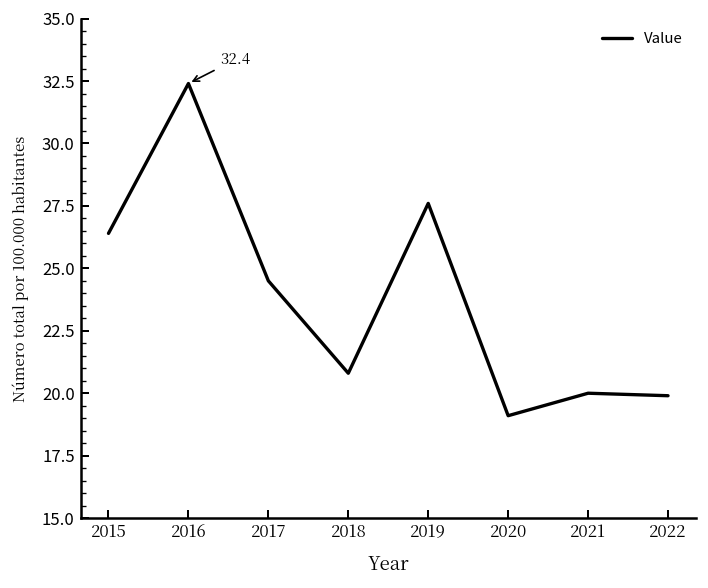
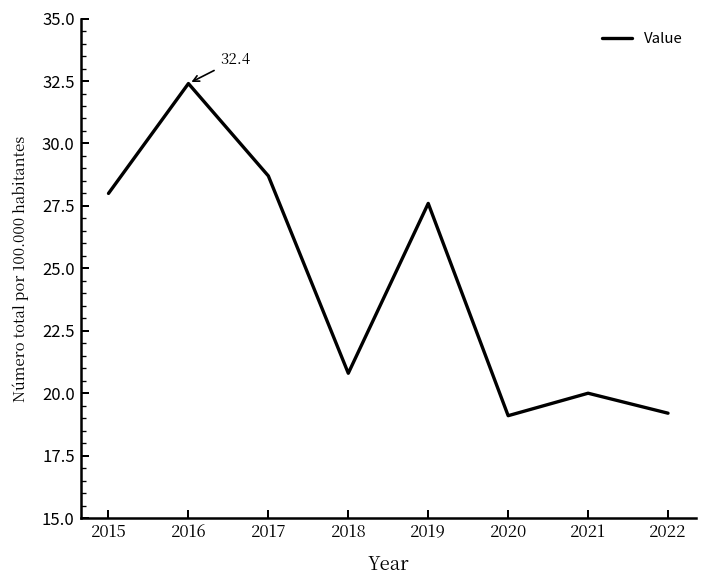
2015: 26.4 -> 28.0
2017: 24.5 -> 28.7
2022: 19.9 -> 19.2
